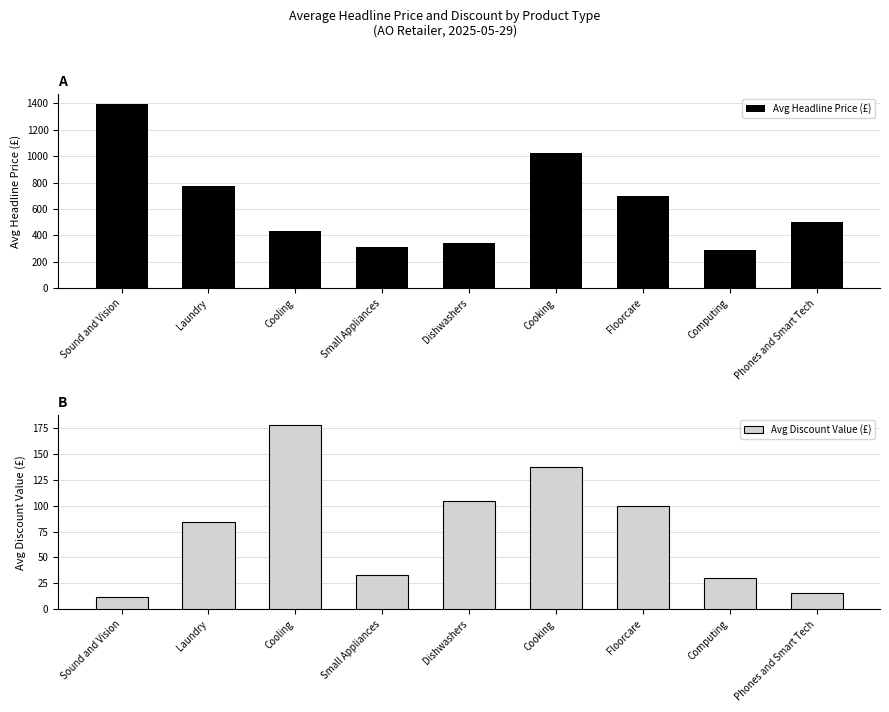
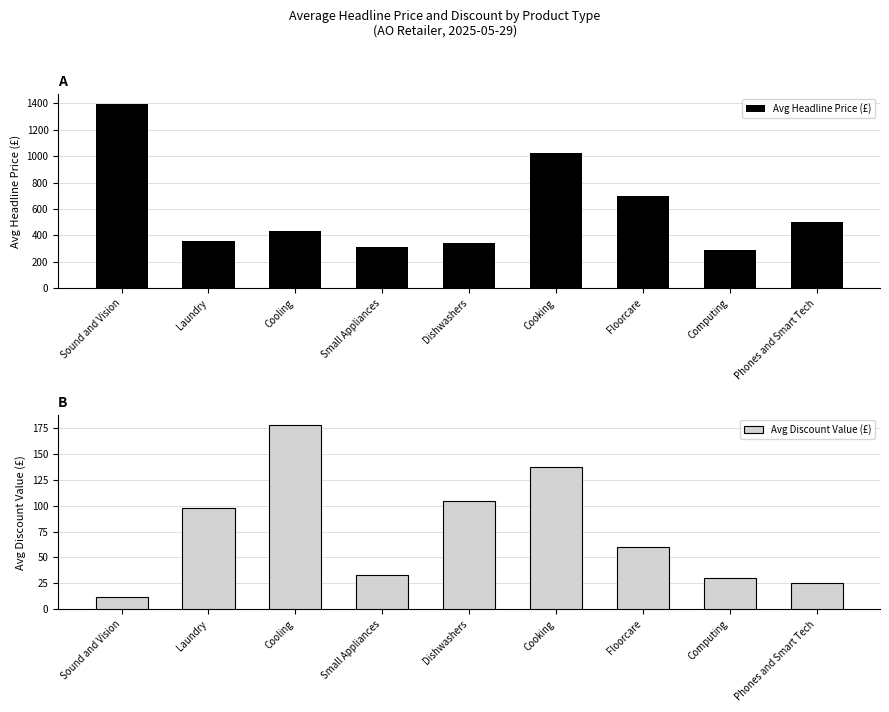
A, Laundry: 770 -> 360
B, Laundry: 85 -> 98
B, Floorcare: 100 -> 60
B, Phones and Smart Tech: 16 -> 25
